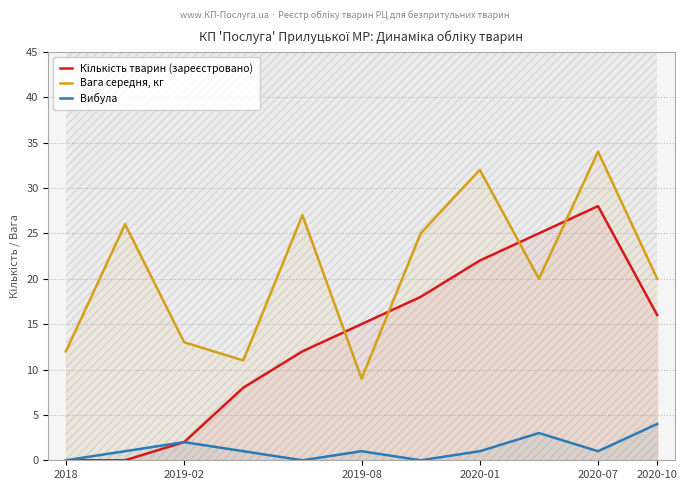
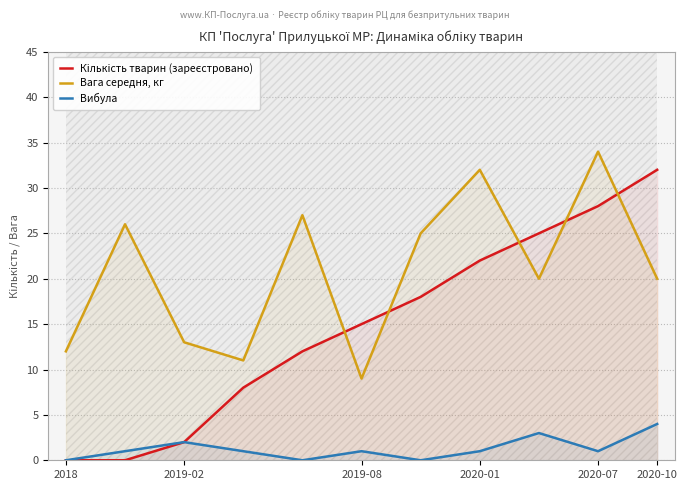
Кількість тварин (зареєстровано), 2020-10: 16 -> 32
